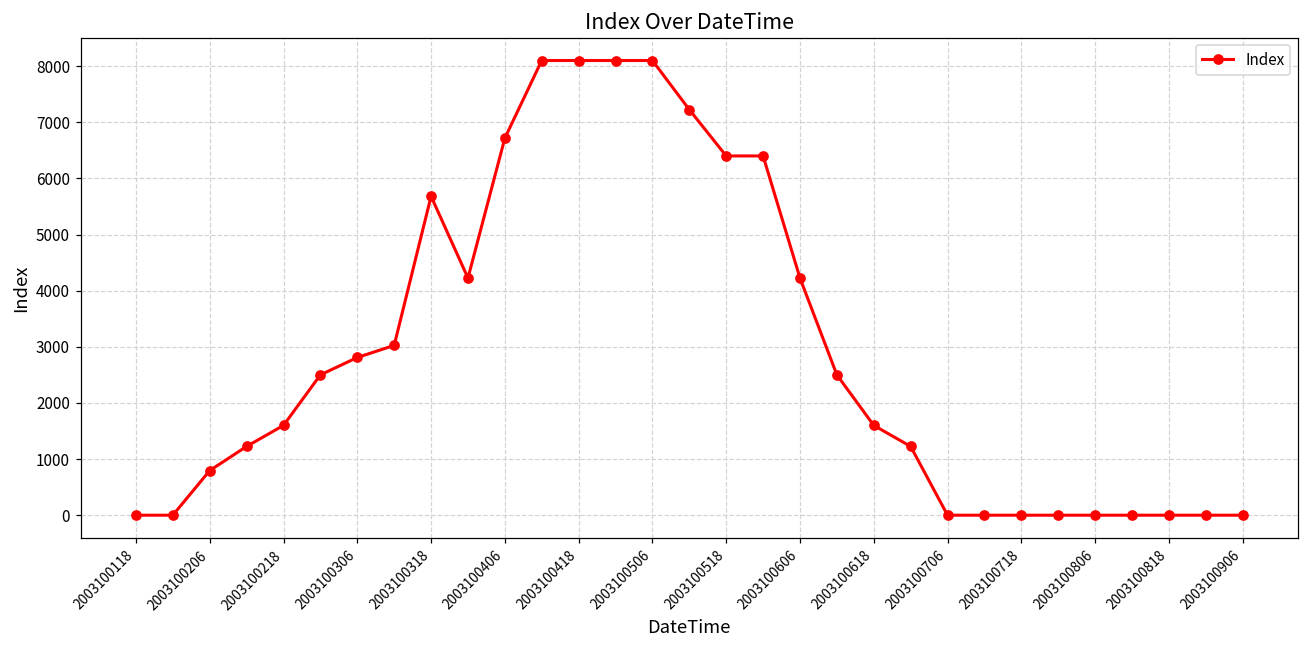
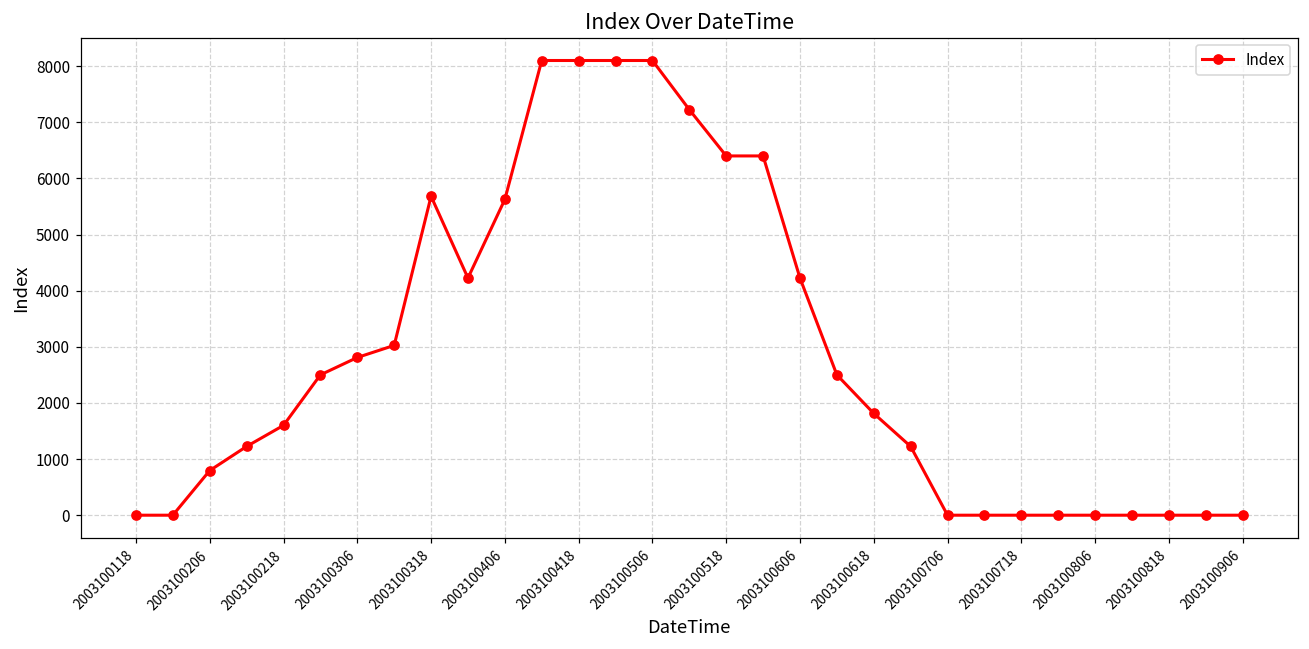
2003100406: 6700 -> 5600
2003100618: 1600 -> 1800
